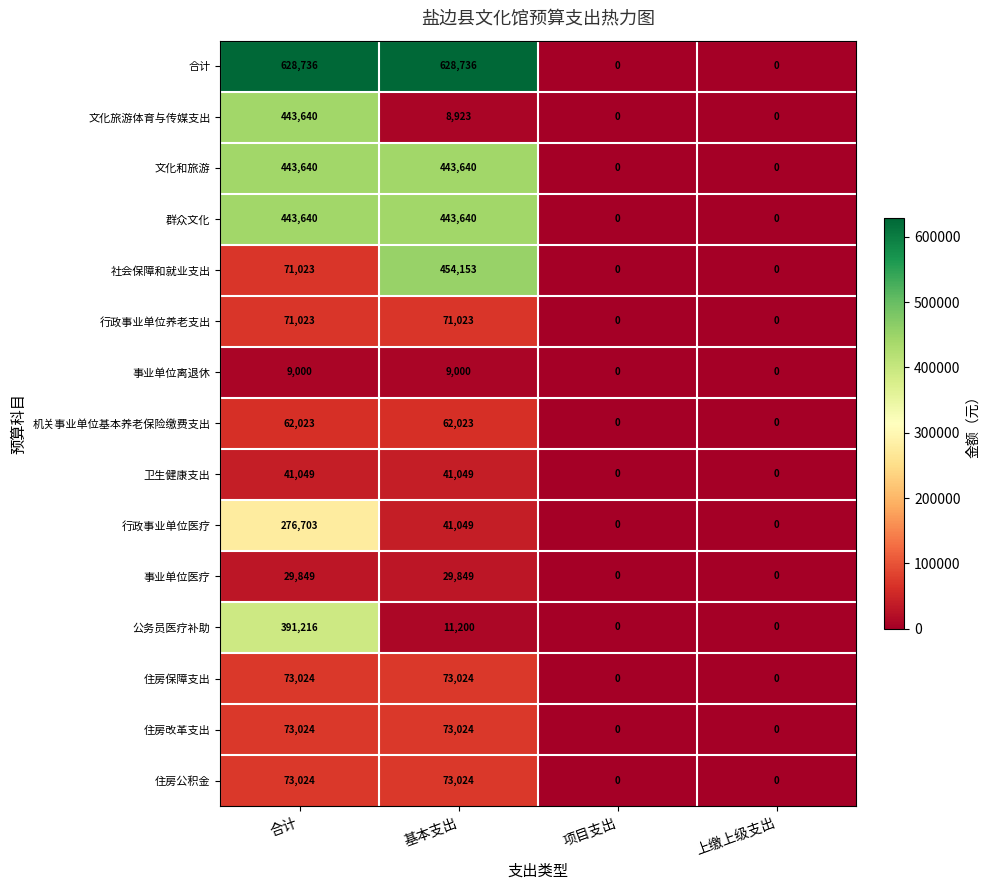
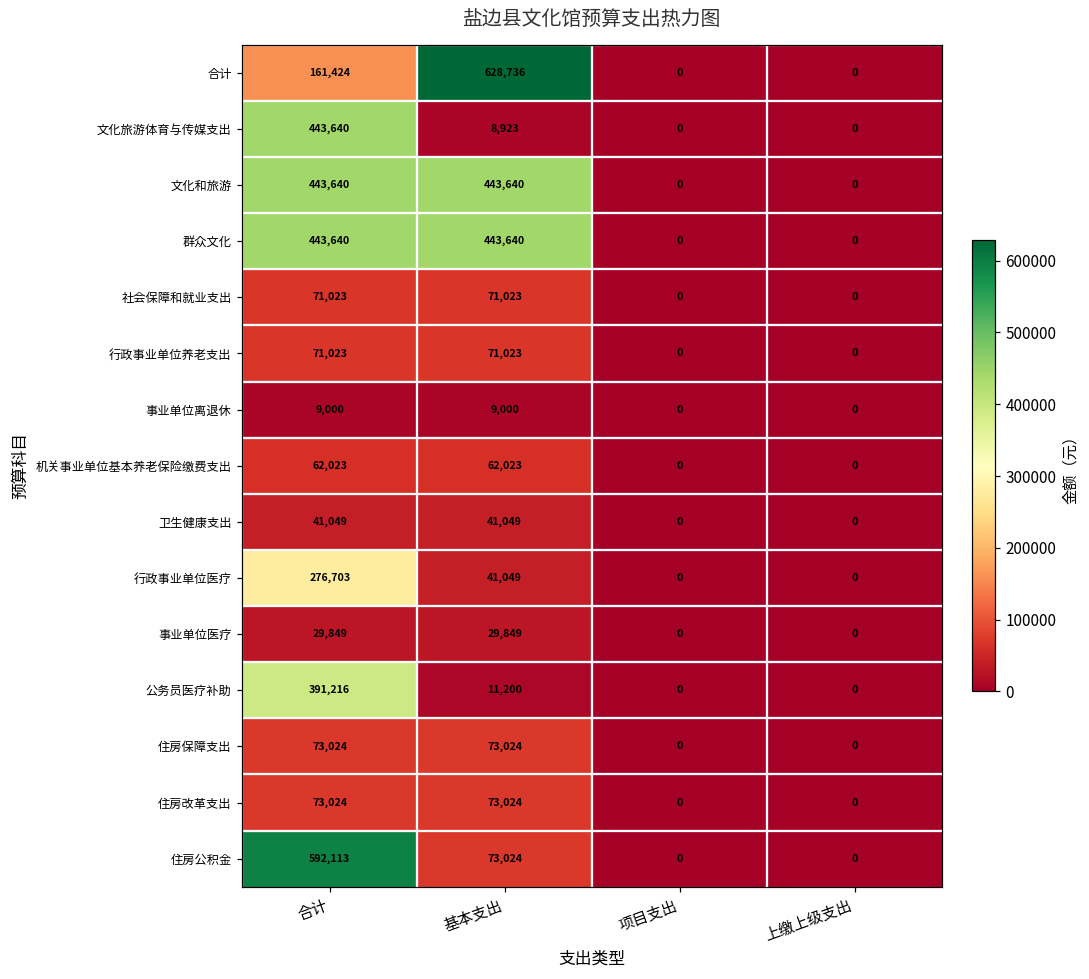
合计, 合计: 628,736 -> 161,424
社会保障和就业支出, 基本支出: 454,153 -> 71,023
住房公积金, 合计: 73,024 -> 592,113
